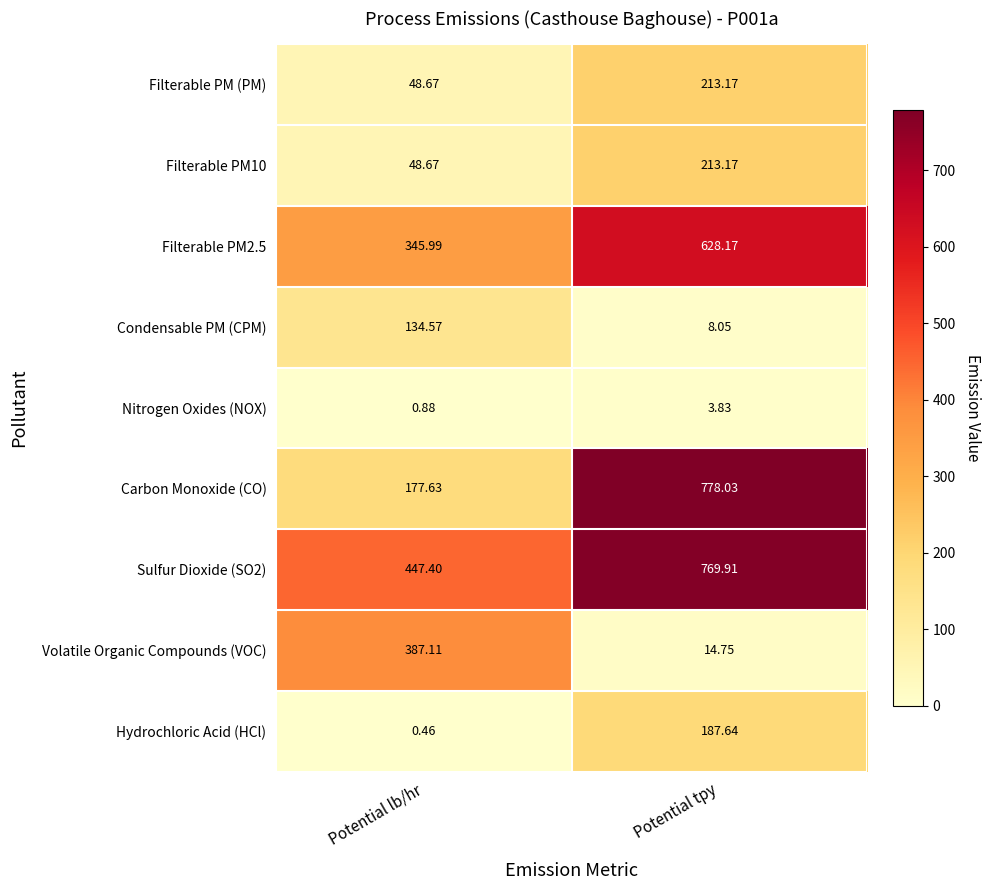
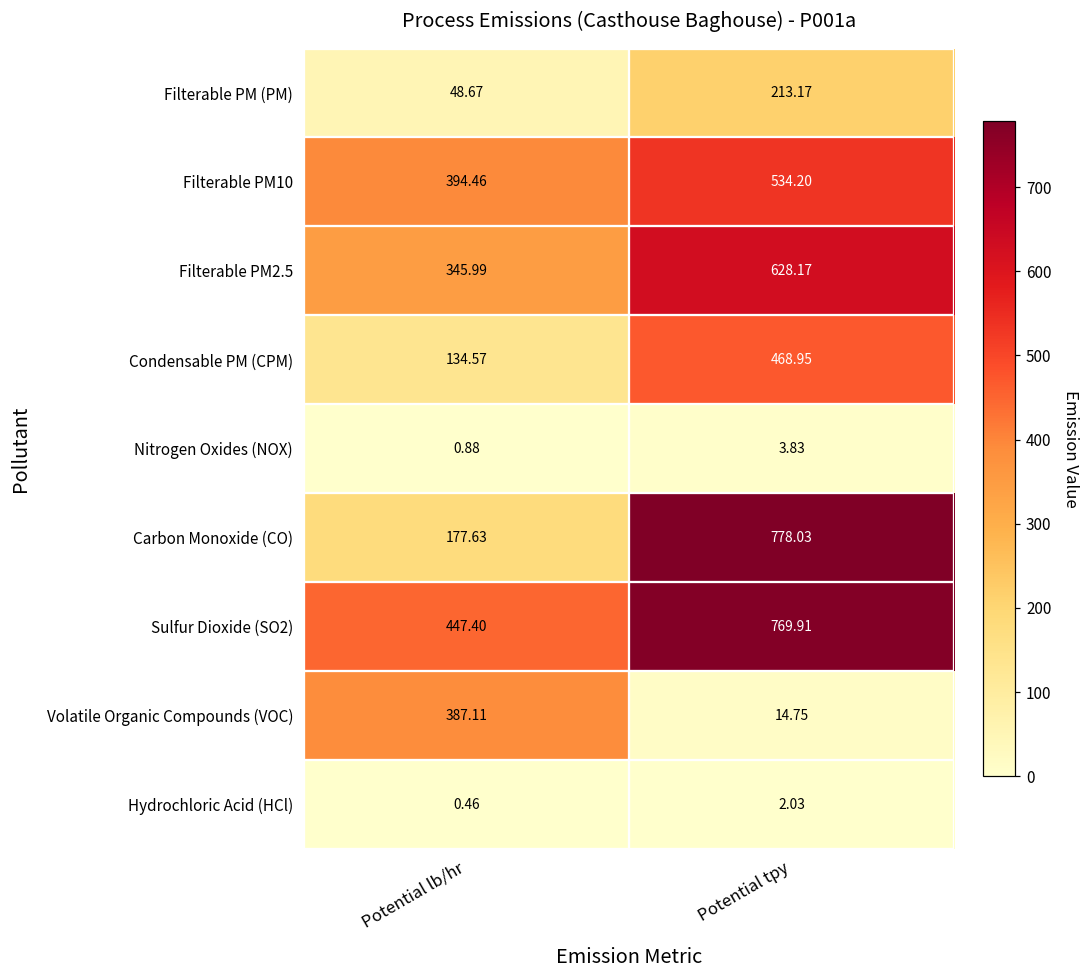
Filterable PM10, Potential lb/hr: 48.67 -> 394.46
Filterable PM10, Potential tpy: 213.17 -> 534.20
Condensable PM (CPM), Potential tpy: 8.05 -> 468.95
Hydrochloric Acid (HCl), Potential tpy: 187.64 -> 2.03
